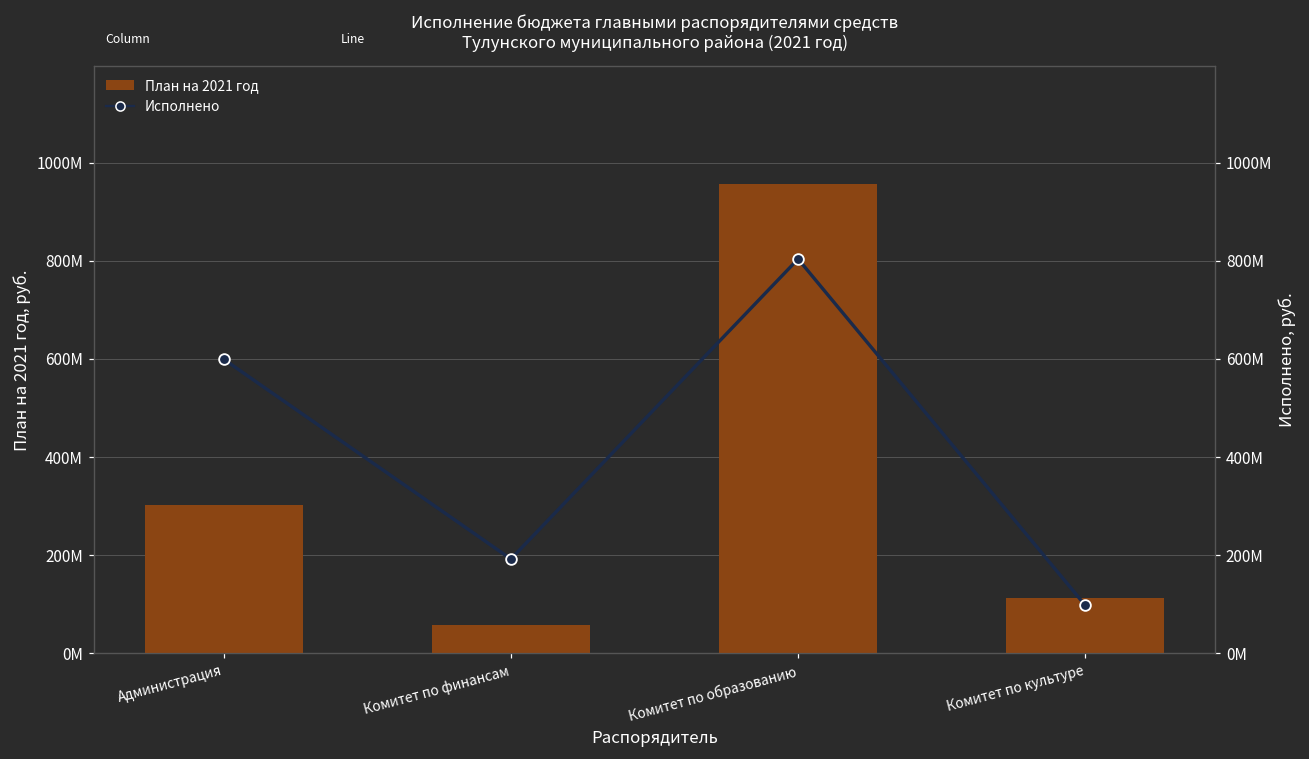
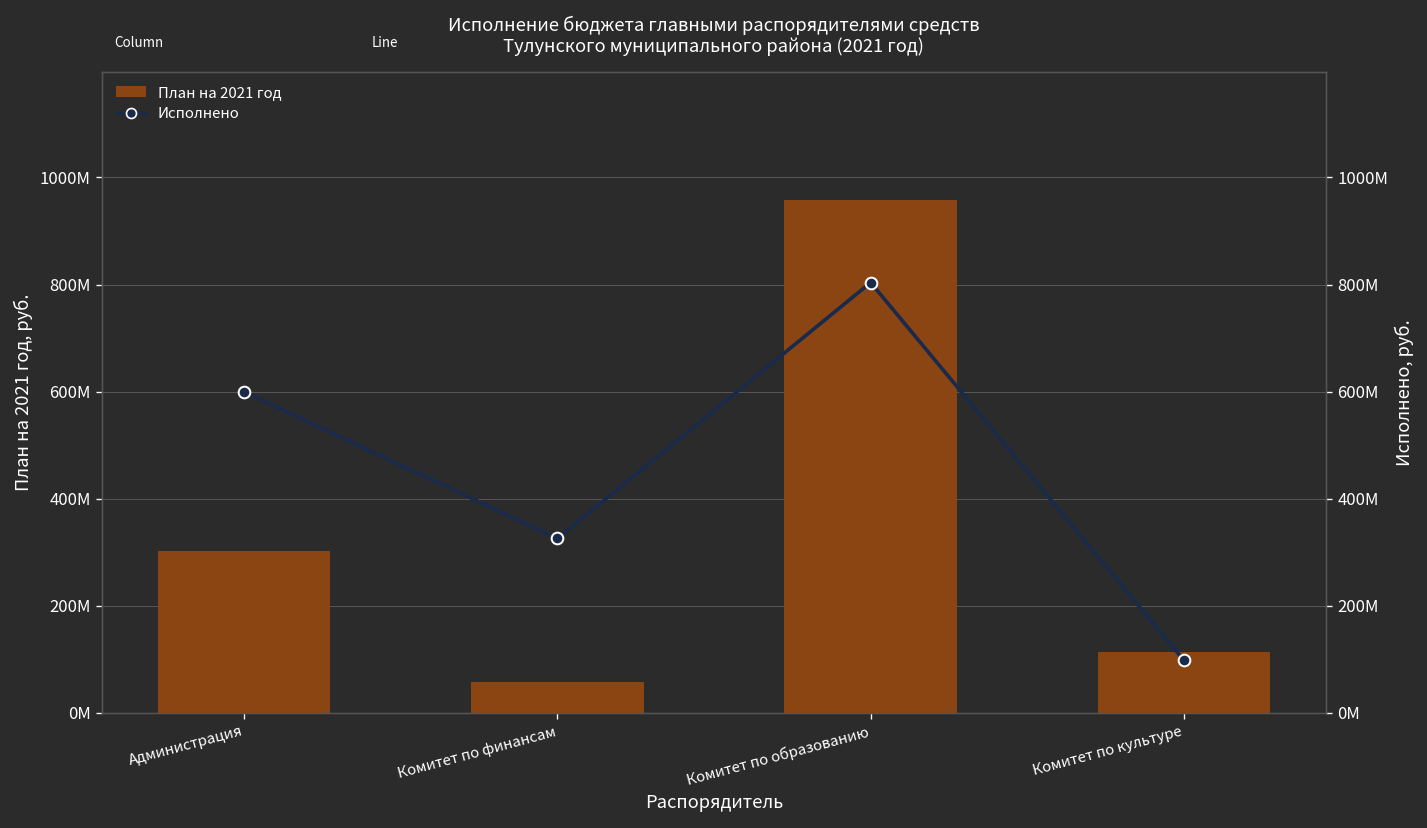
Исполнено, Комитет по финансам: 190000000 -> 330000000
